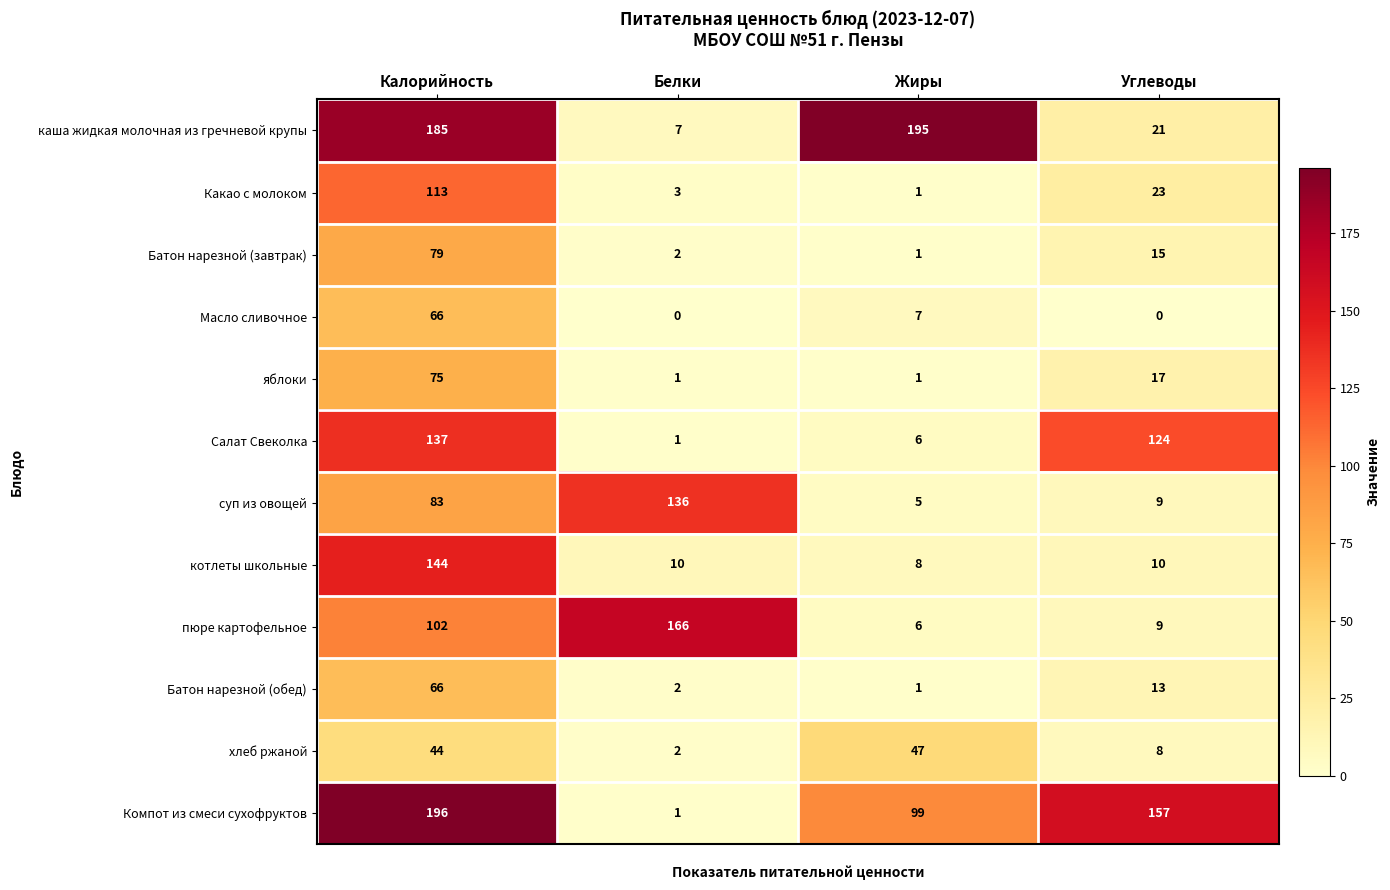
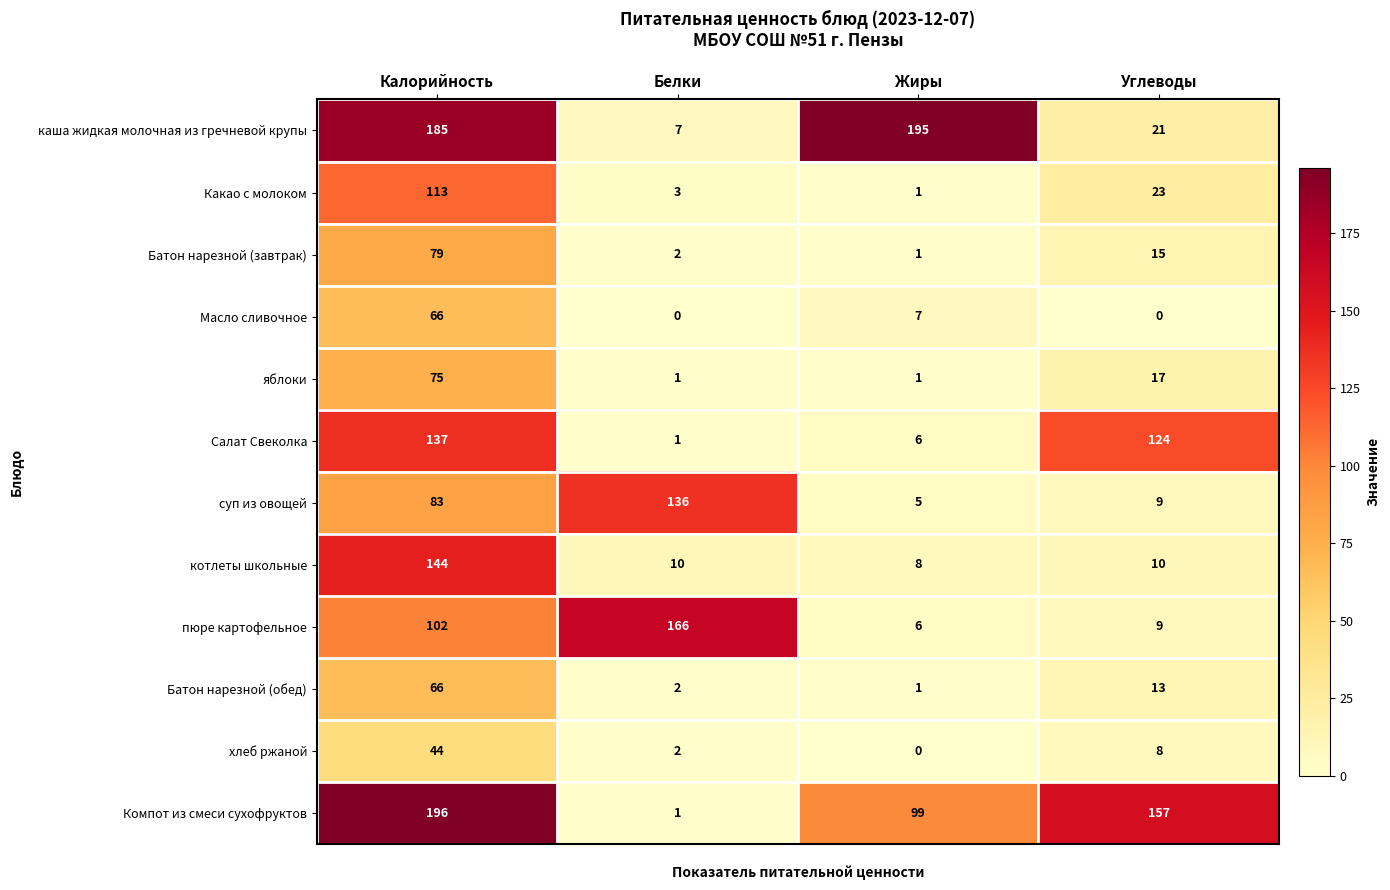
хлеб ржаной, Жиры: 47 -> 0
